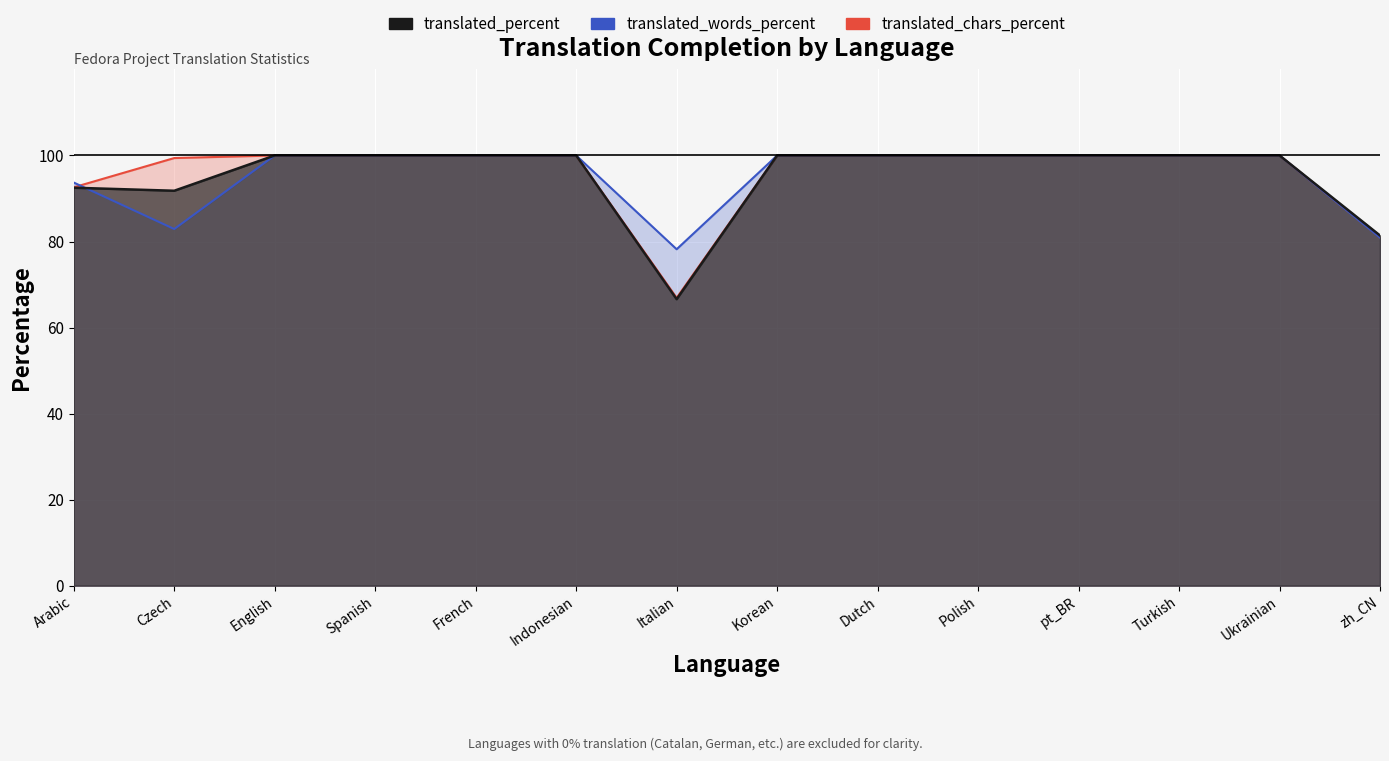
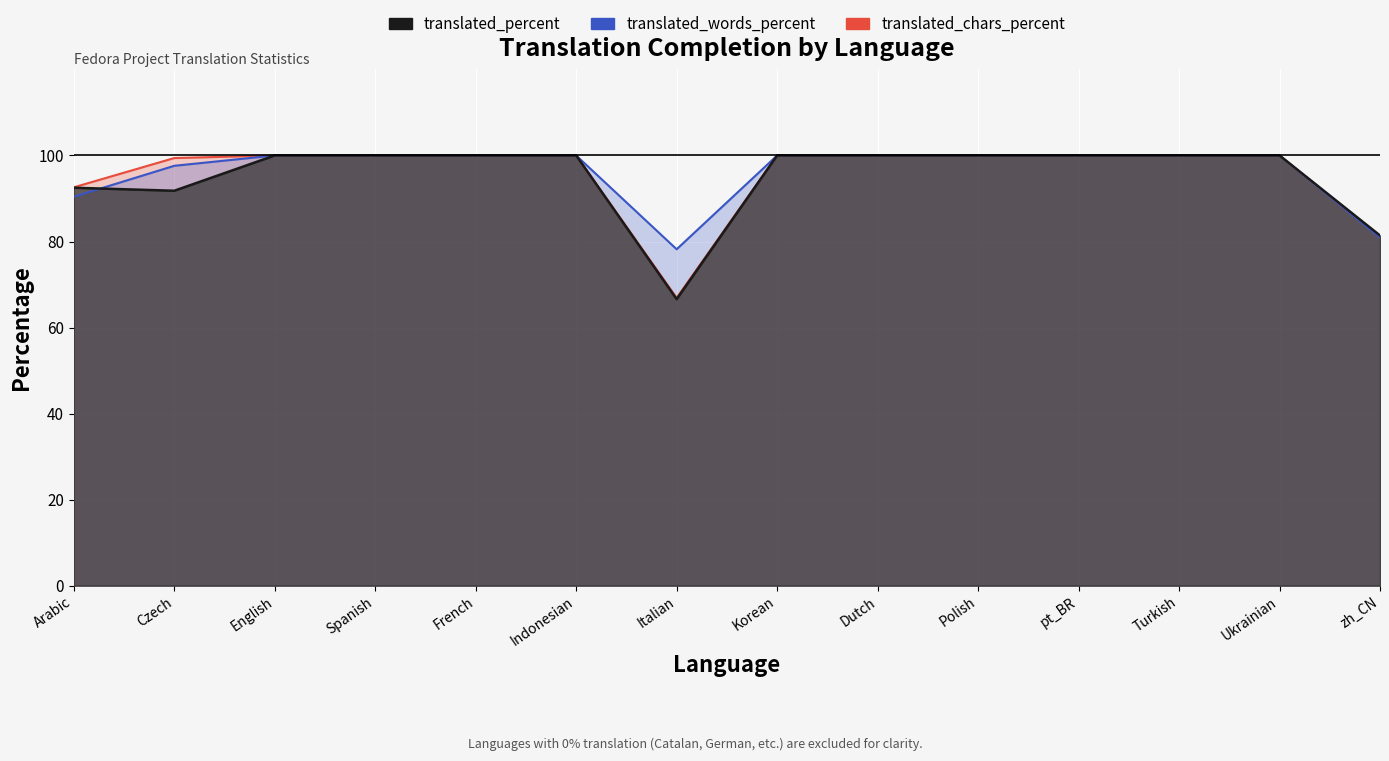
translated_words_percent, Arabic: 94 -> 90
translated_words_percent, Czech: 83 -> 98
